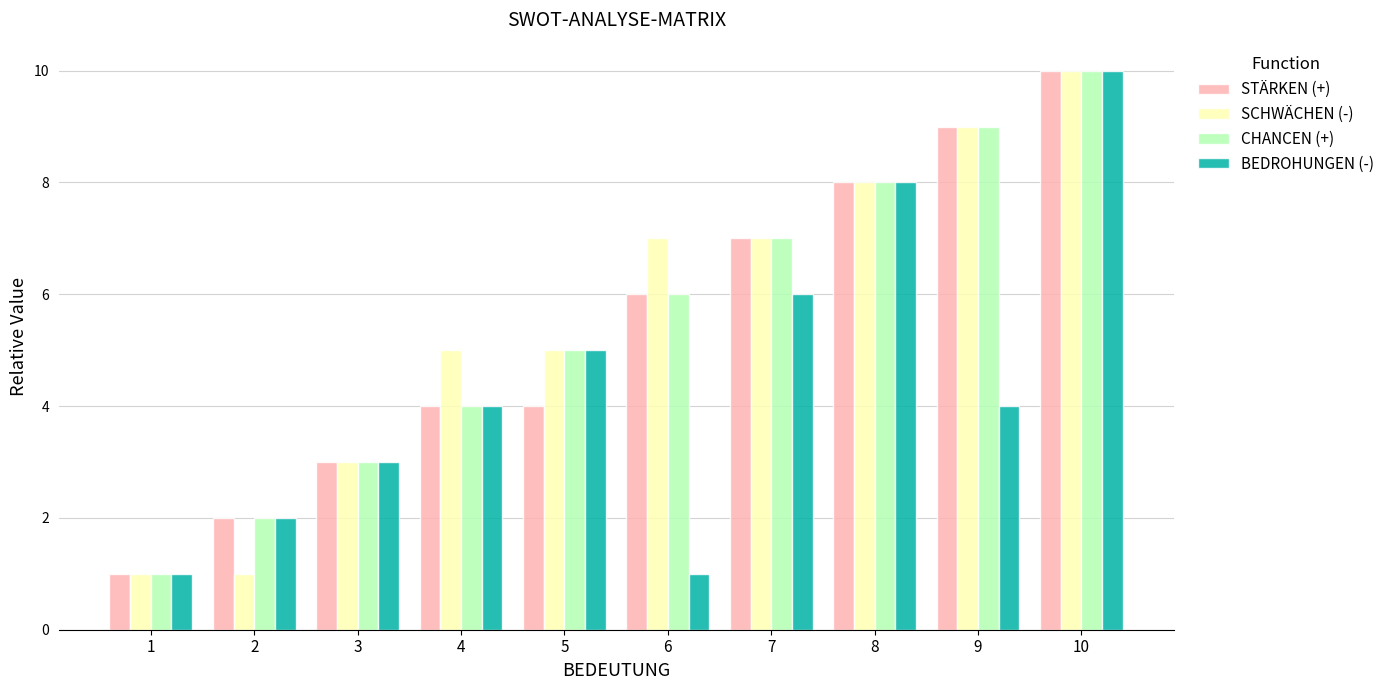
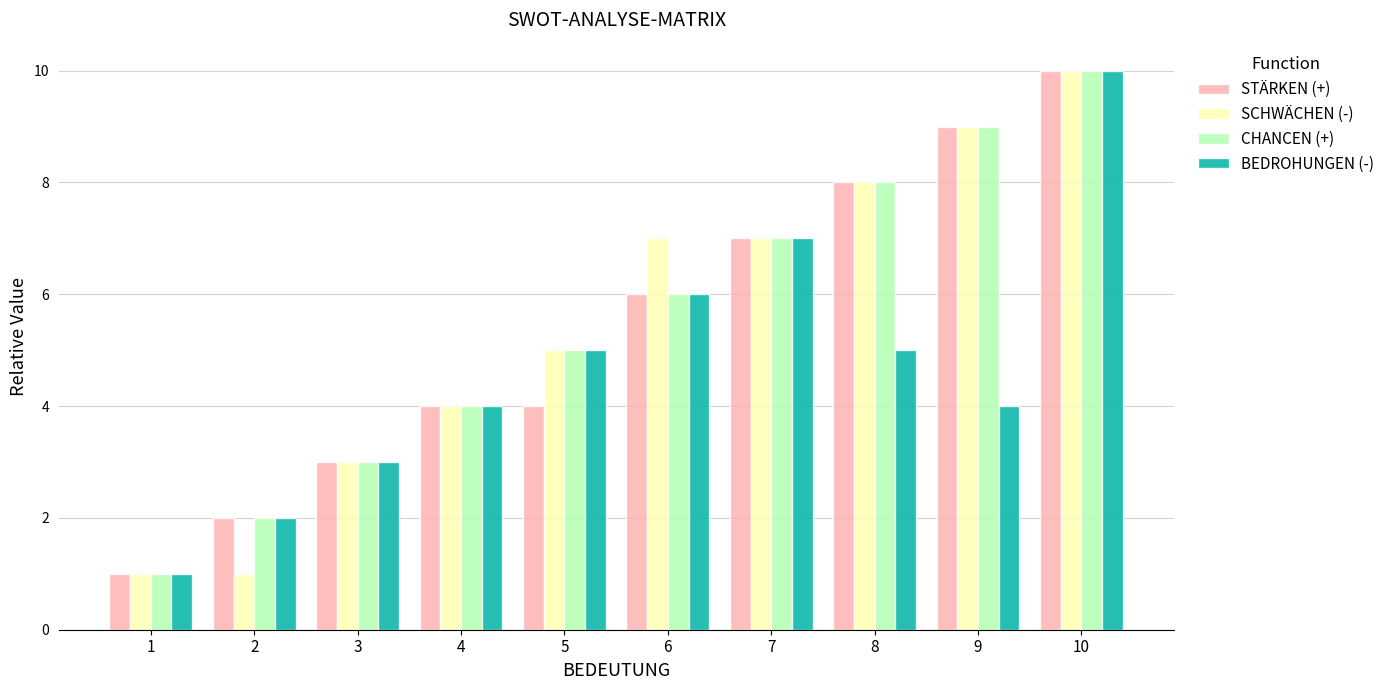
SCHWÄCHEN (-), 4: 5 -> 4
BEDROHUNGEN (-), 6: 1 -> 6
BEDROHUNGEN (-), 7: 6 -> 7
BEDROHUNGEN (-), 8: 8 -> 5
